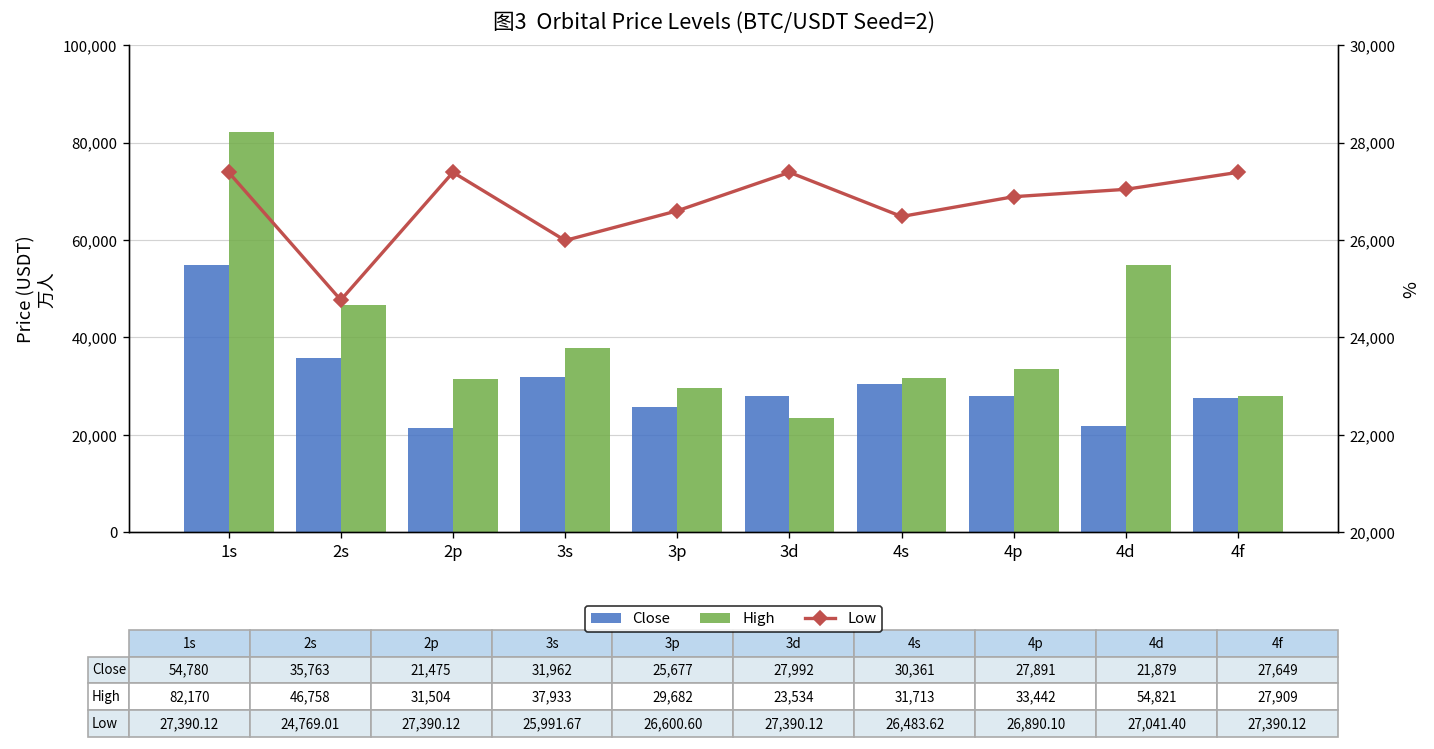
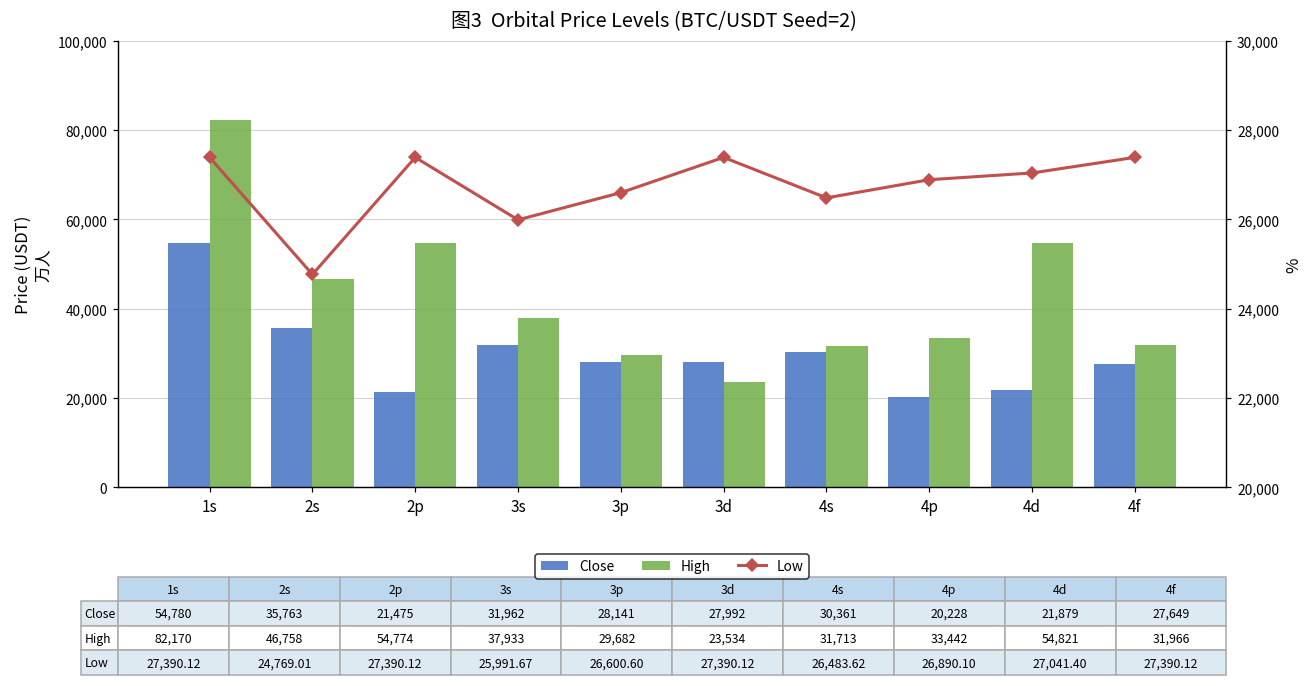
High, 2p: 31,504 -> 54,774
Close, 3p: 25,677 -> 28,141
Close, 4p: 27,891 -> 20,228
High, 4f: 27,909 -> 31,966
